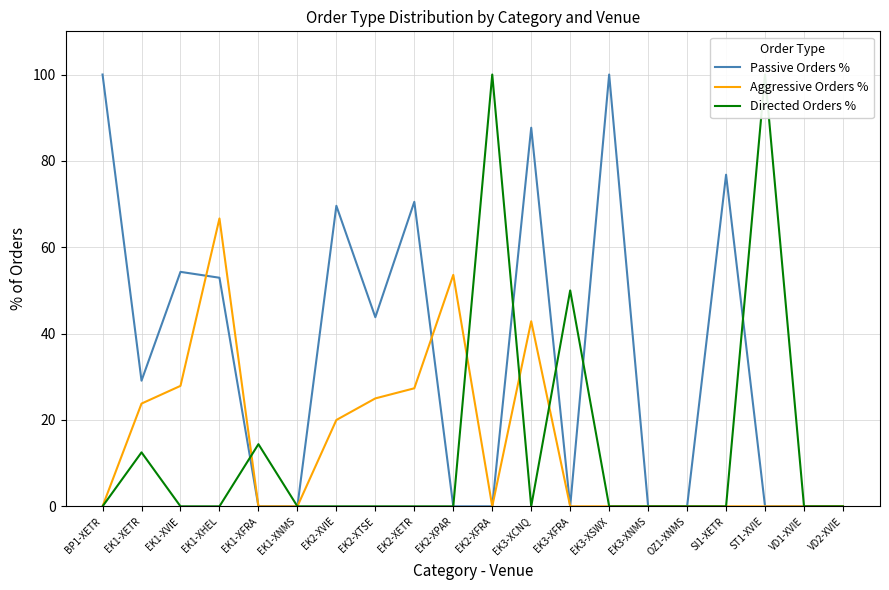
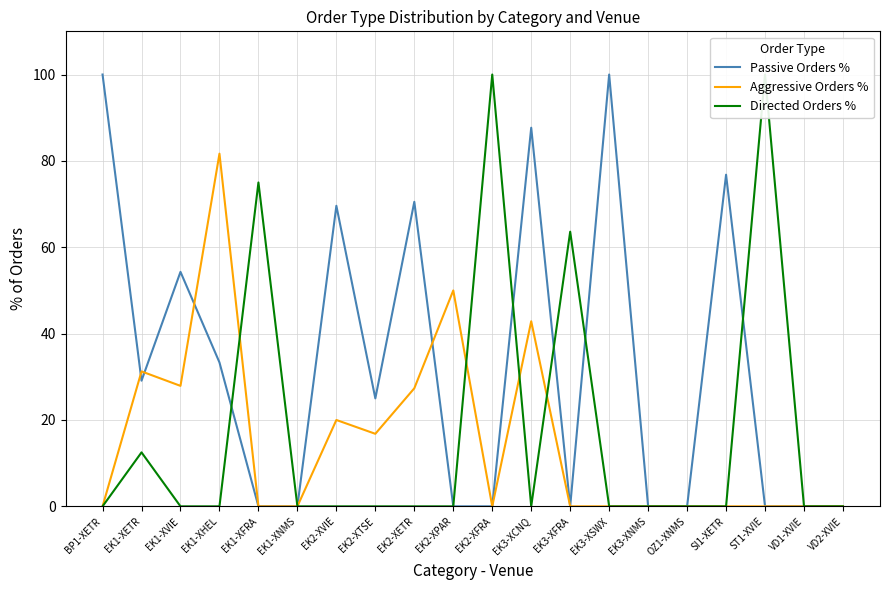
Aggressive Orders %, EK1-XETR: 24 -> 31
Passive Orders %, EK1-XHEL: 53 -> 33
Aggressive Orders %, EK1-XHEL: 67 -> 82
Directed Orders %, EK1-XFRA: 14 -> 75
Passive Orders %, EK2-XTSE: 44 -> 25
Aggressive Orders %, EK2-XTSE: 25 -> 17
Aggressive Orders %, EK2-XPAR: 54 -> 50
Directed Orders %, EK3-XFRA: 50 -> 64
